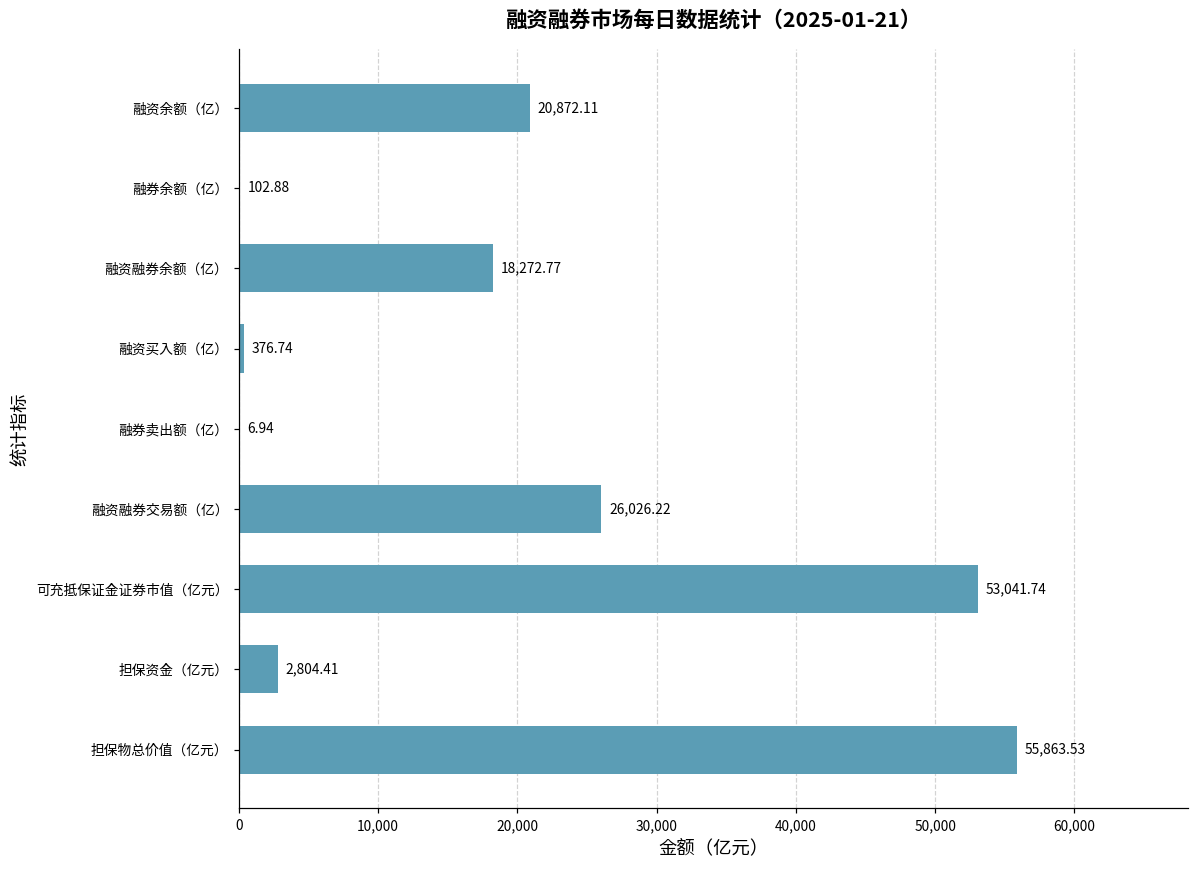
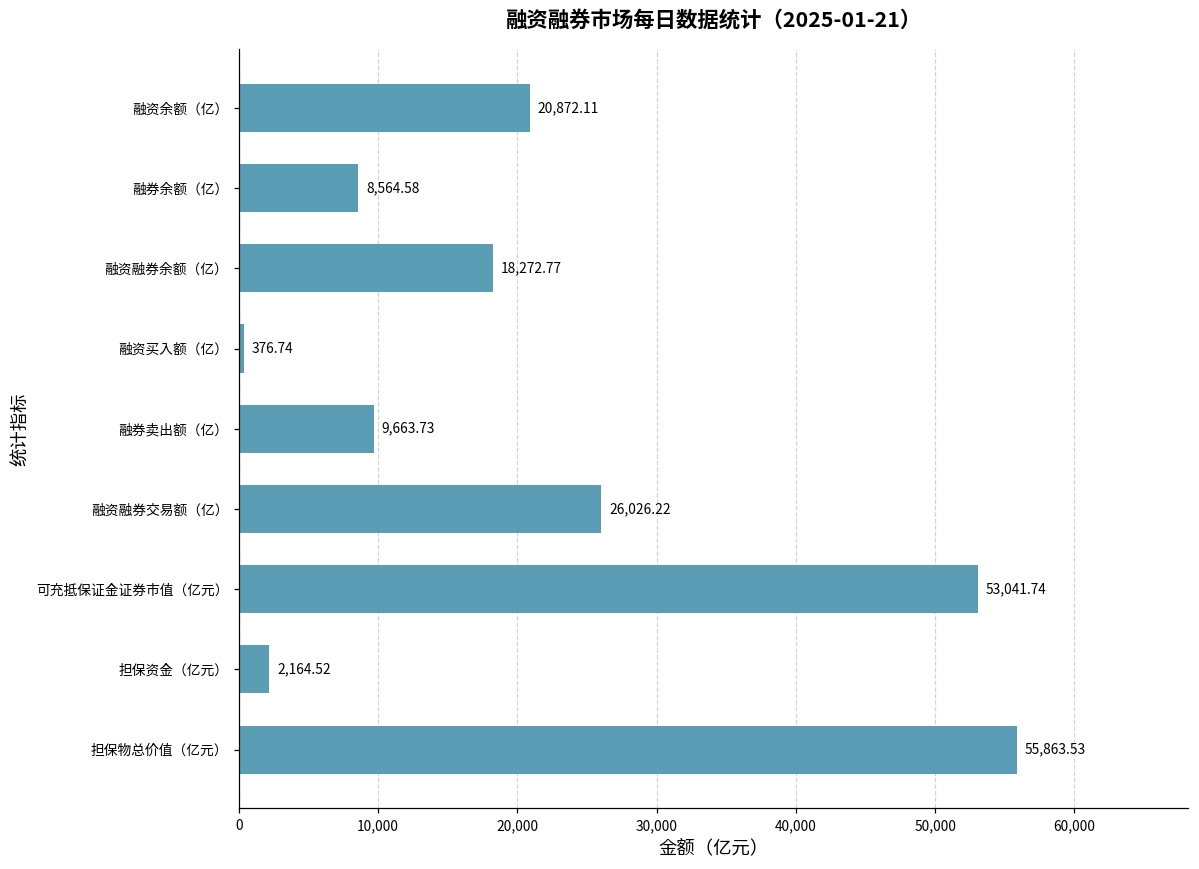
融券余额（亿）: 102.88 -> 8,564.58
融券卖出额（亿）: 6.94 -> 9,663.73
担保资金（亿元）: 2,804.41 -> 2,164.52
